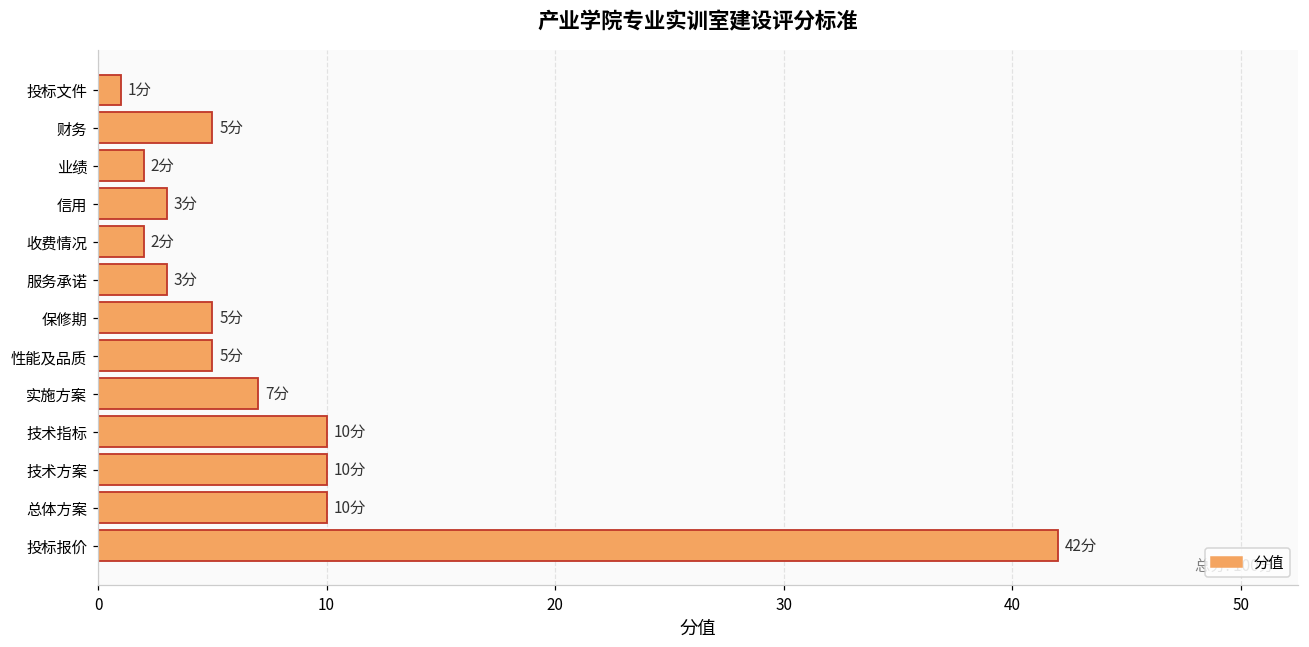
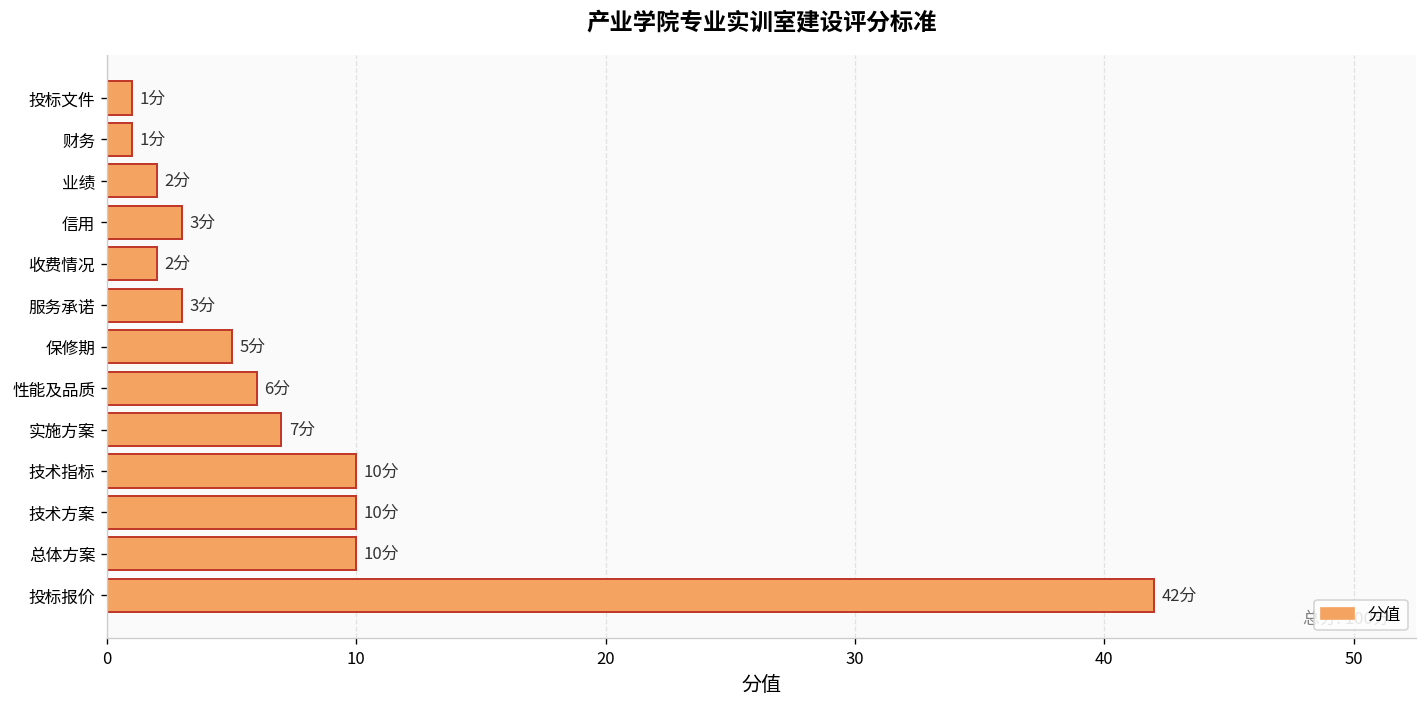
财务: 5分 -> 1分
性能及品质: 5分 -> 6分
